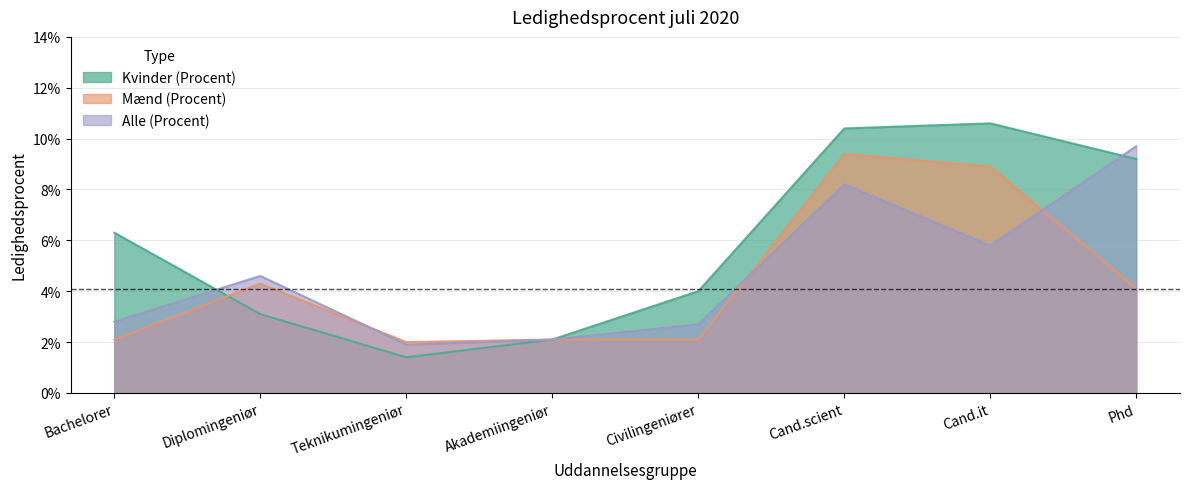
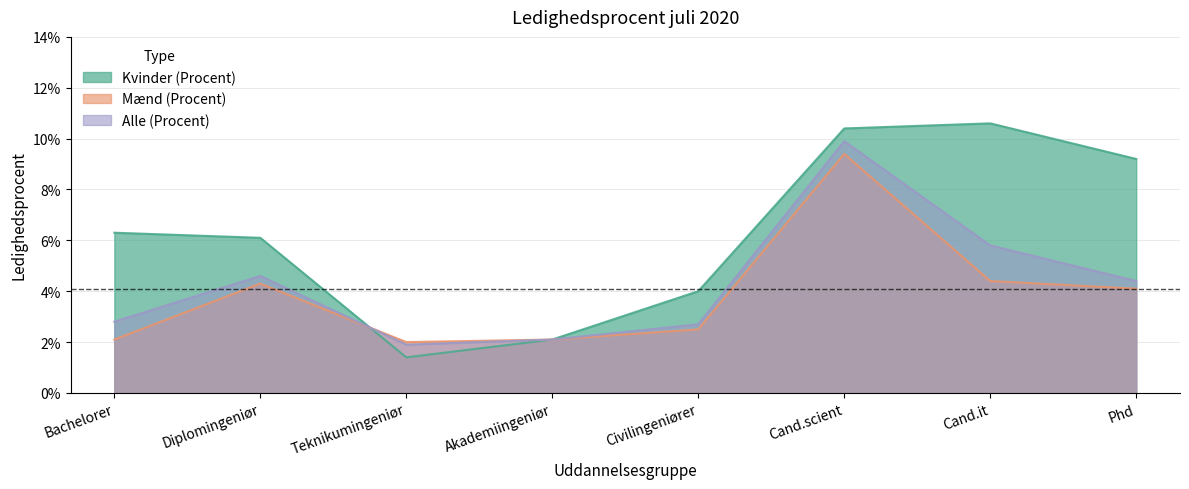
Kvinder (Procent), Diplomingeniør: 3.1% -> 6.1%
Mænd (Procent), Civilingeniører: 2.1% -> 2.5%
Alle (Procent), Cand.scient: 8.2% -> 9.9%
Mænd (Procent), Cand.it: 8.9% -> 4.4%
Alle (Procent), Phd: 9.7% -> 4.4%
